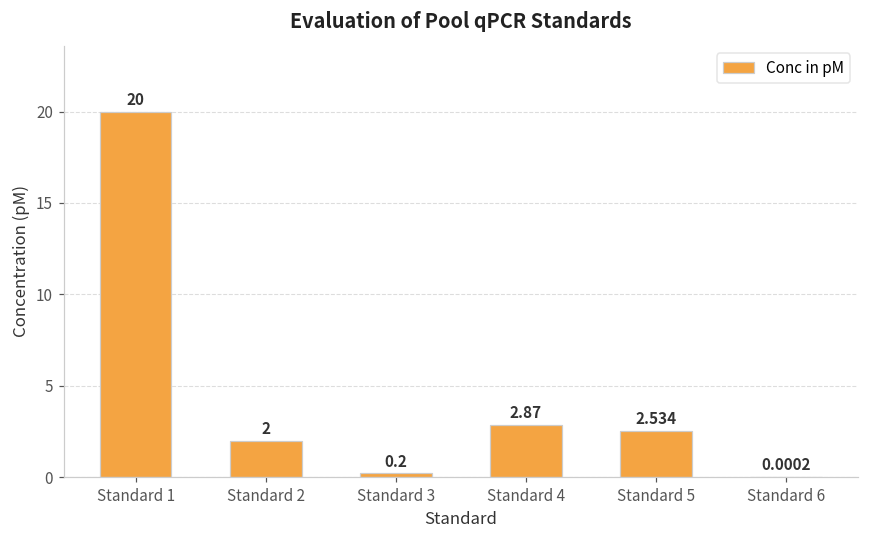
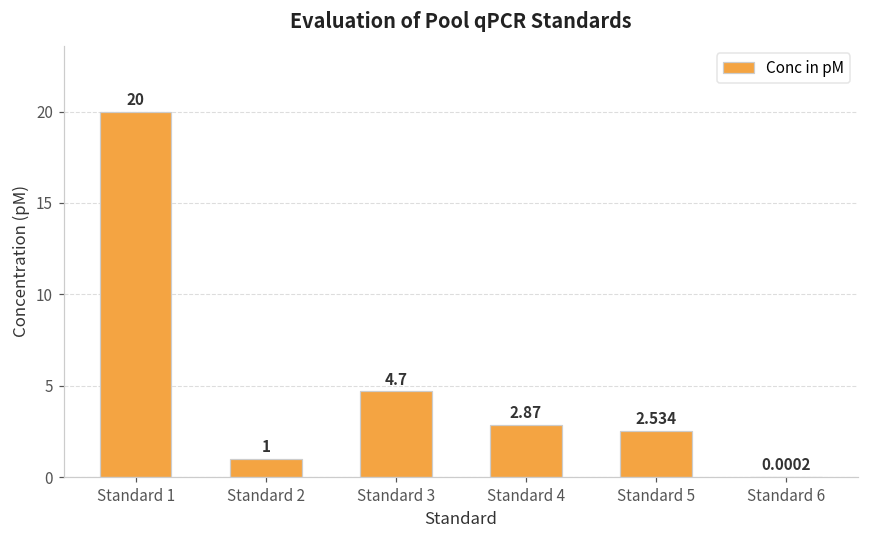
Standard 2: 2 -> 1
Standard 3: 0.2 -> 4.7
